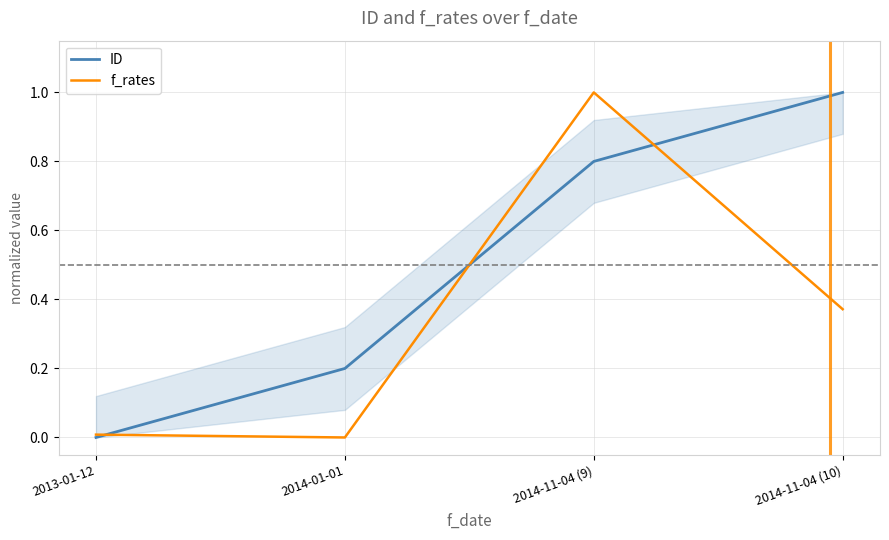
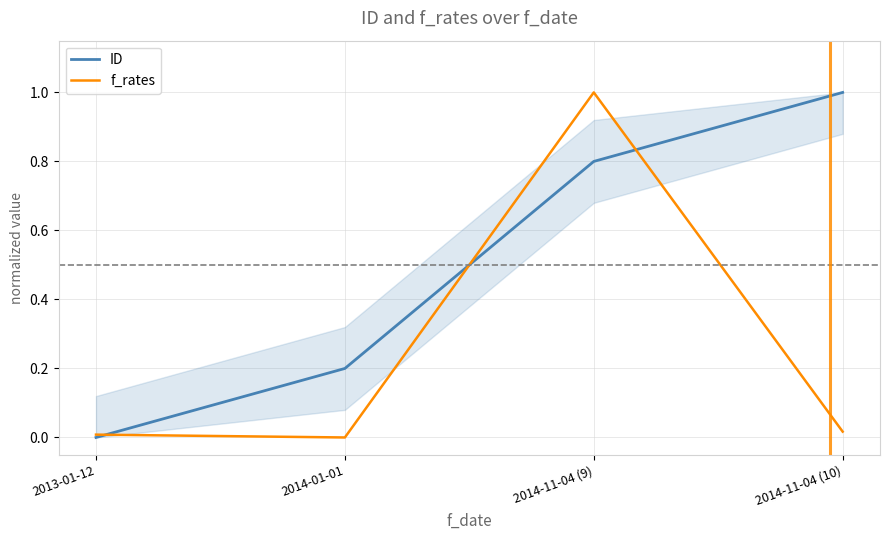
f_rates, 2014-11-04 (10): 0.37 -> 0.02
